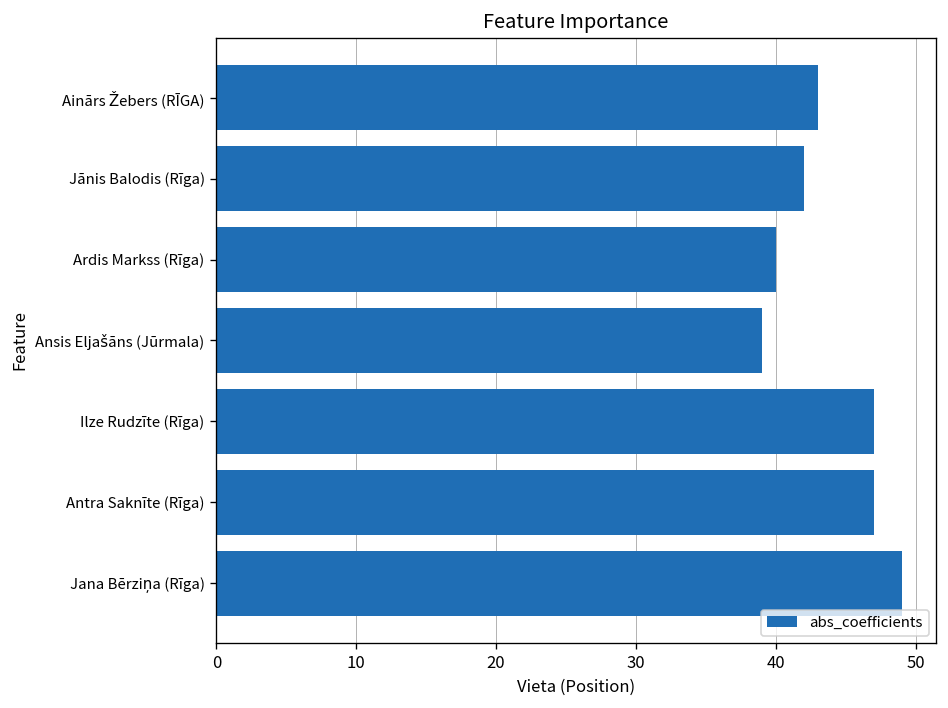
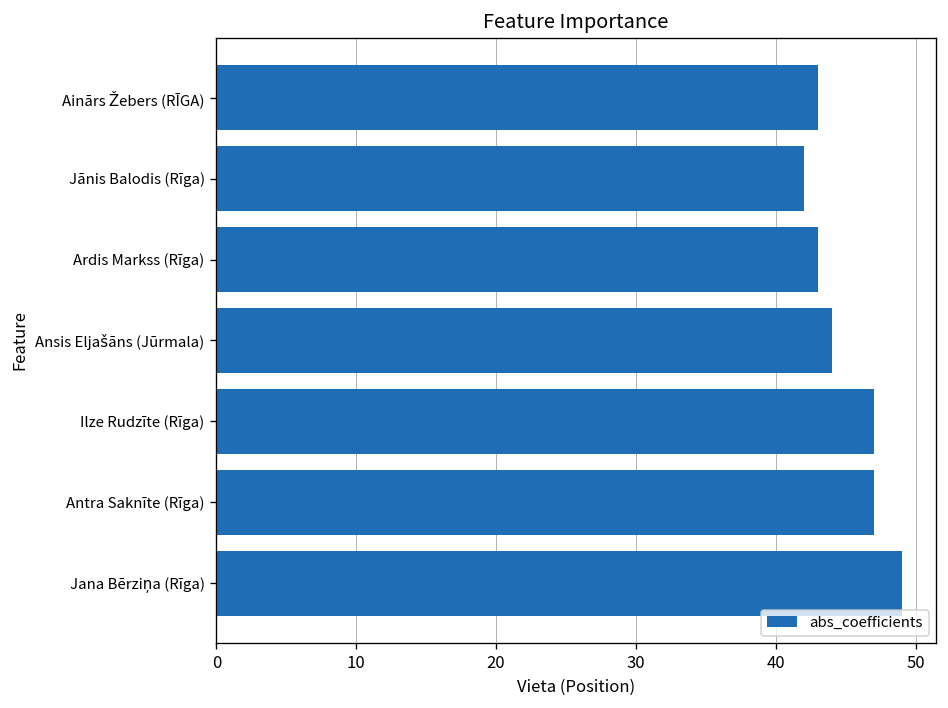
Ardis Markss (Rīga): 40 -> 43
Ansis Eljašāns (Jūrmala): 39 -> 44
